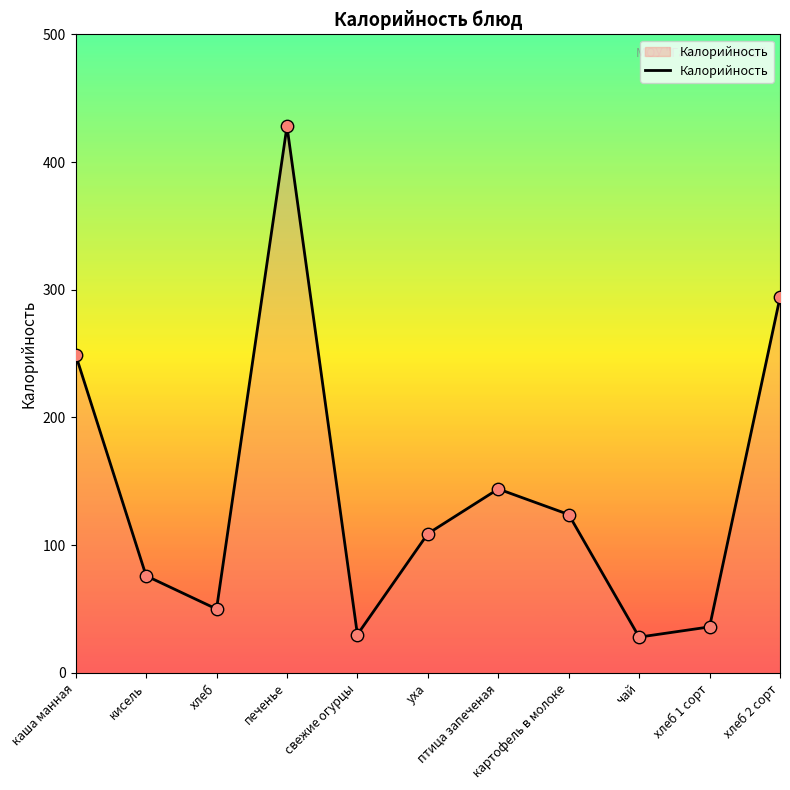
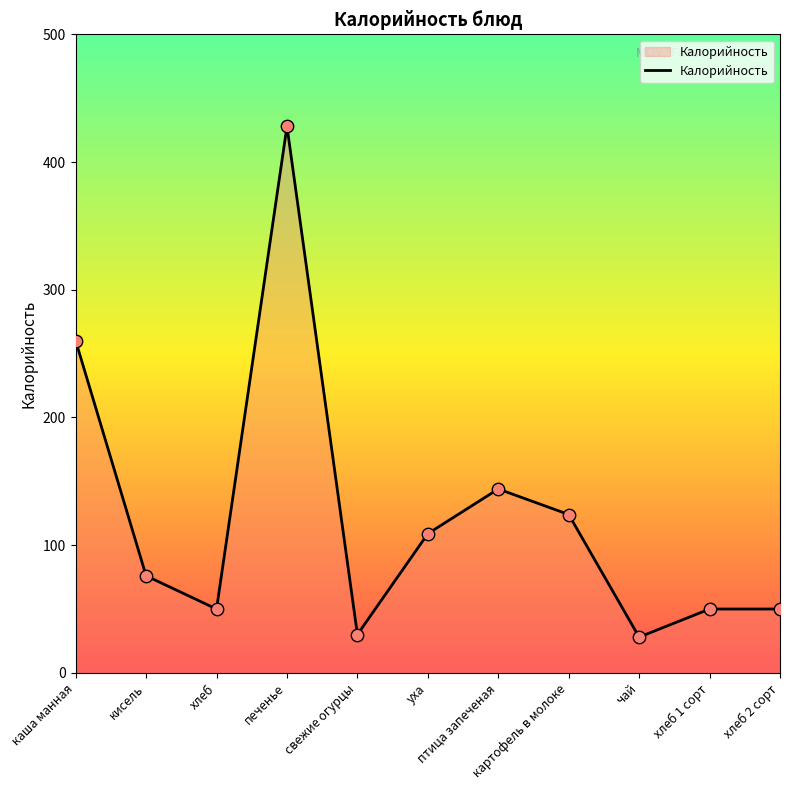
каша манная: 249 -> 260
хлеб 1 сорт: 36 -> 50
хлеб 2 сорт: 294 -> 50
